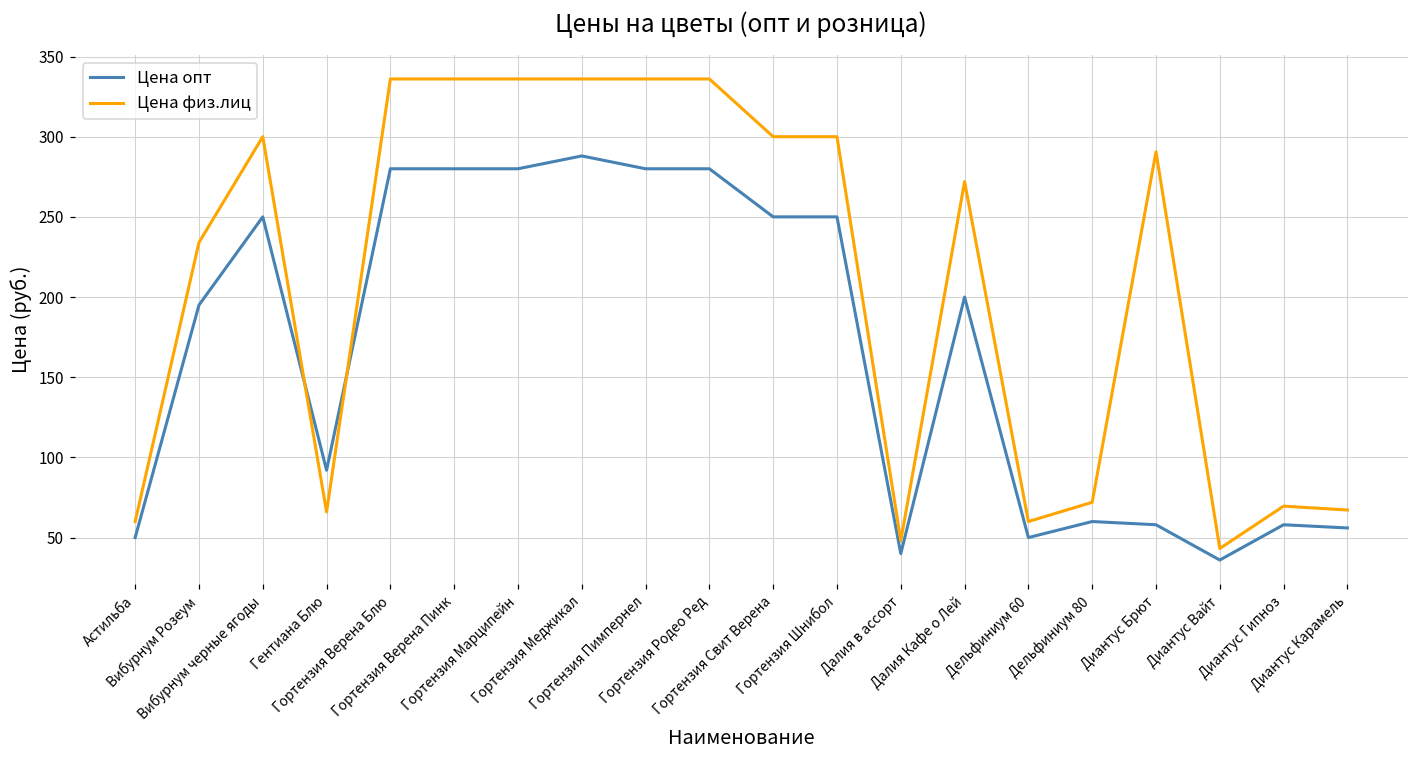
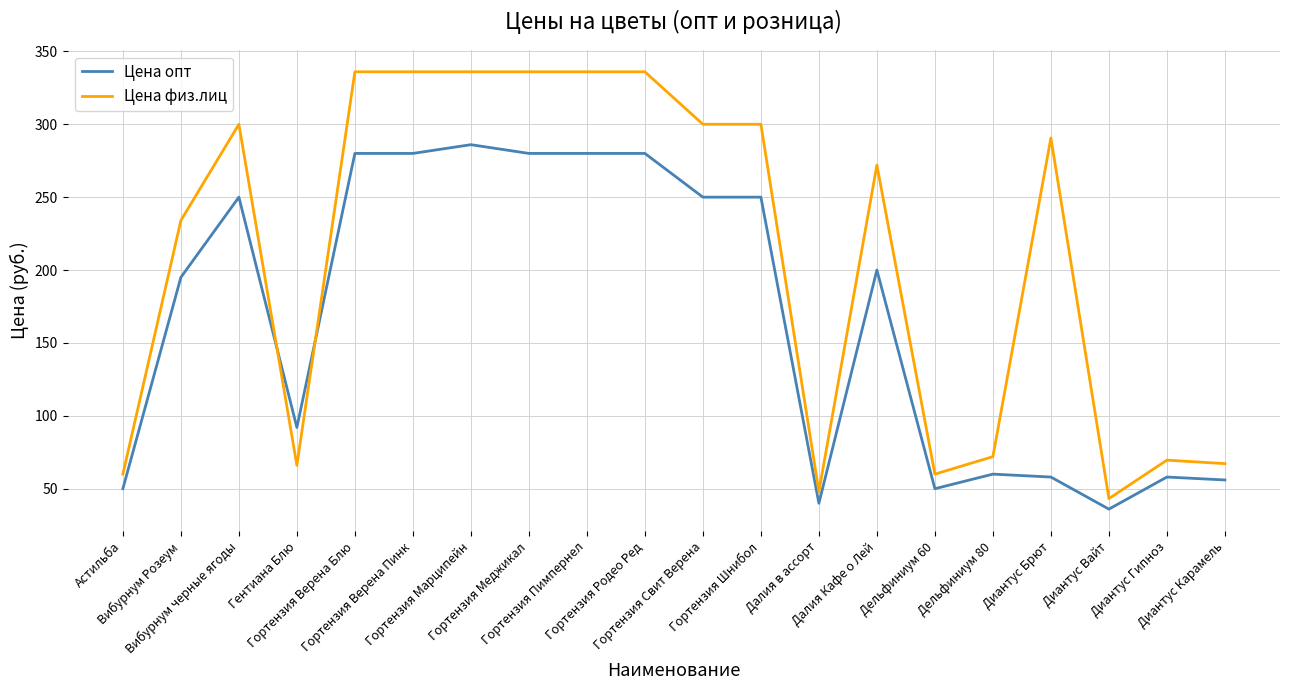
Цена опт, Гортензия Марципейн: 280 -> 286
Цена опт, Гортензия Меджикал: 288 -> 280
